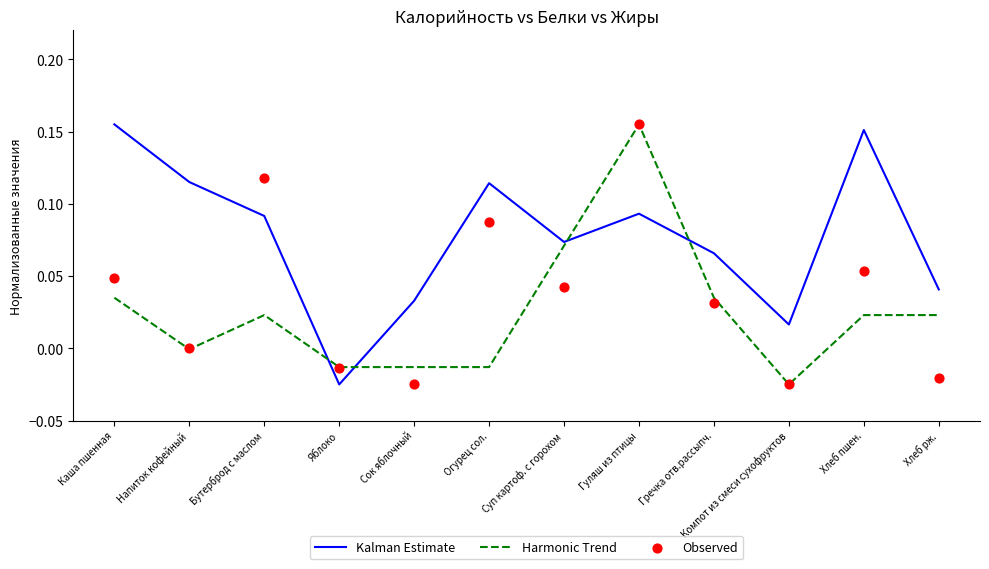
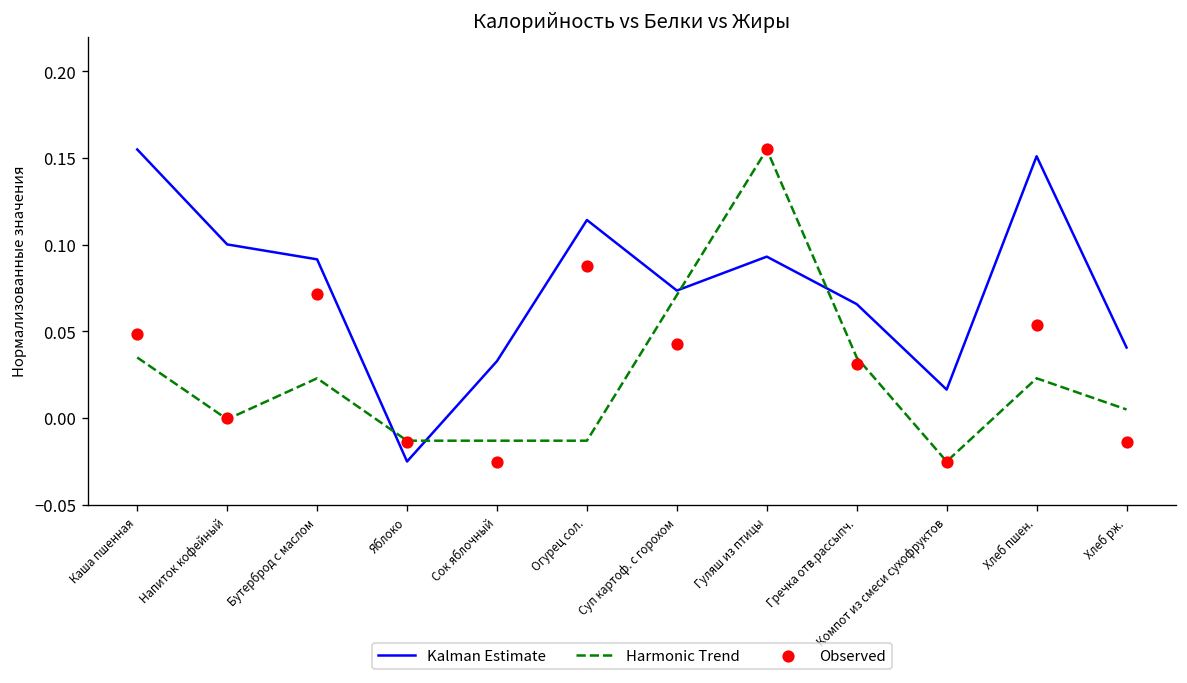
Kalman Estimate, Напиток кофейный: 0.115 -> 0.100
Observed, Бутерброд с маслом: 0.118 -> 0.072
Harmonic Trend, Хлеб рж.: 0.023 -> 0.005
Observed, Хлеб рж.: -0.021 -> -0.014
